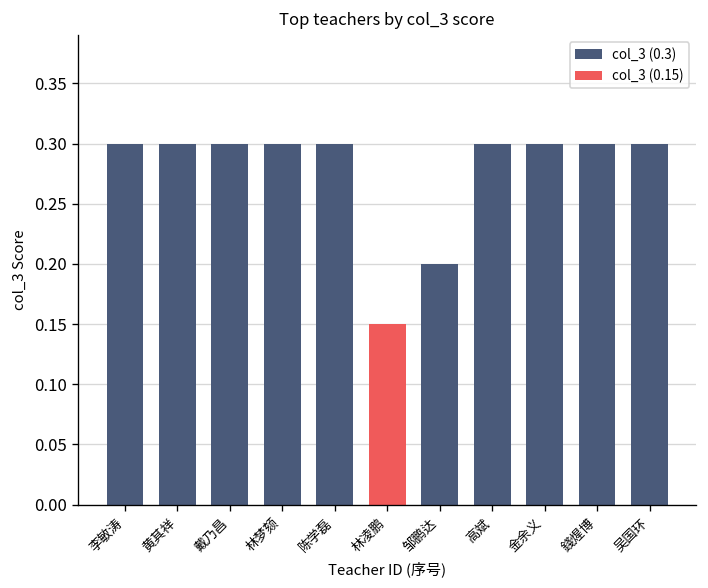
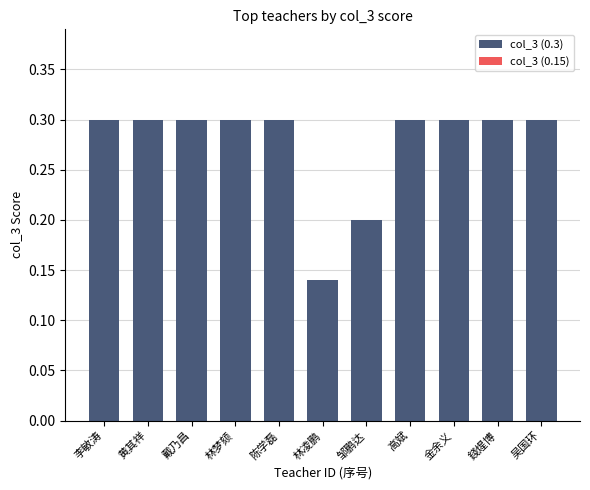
林凌鹏: 0.15 -> 0.14
